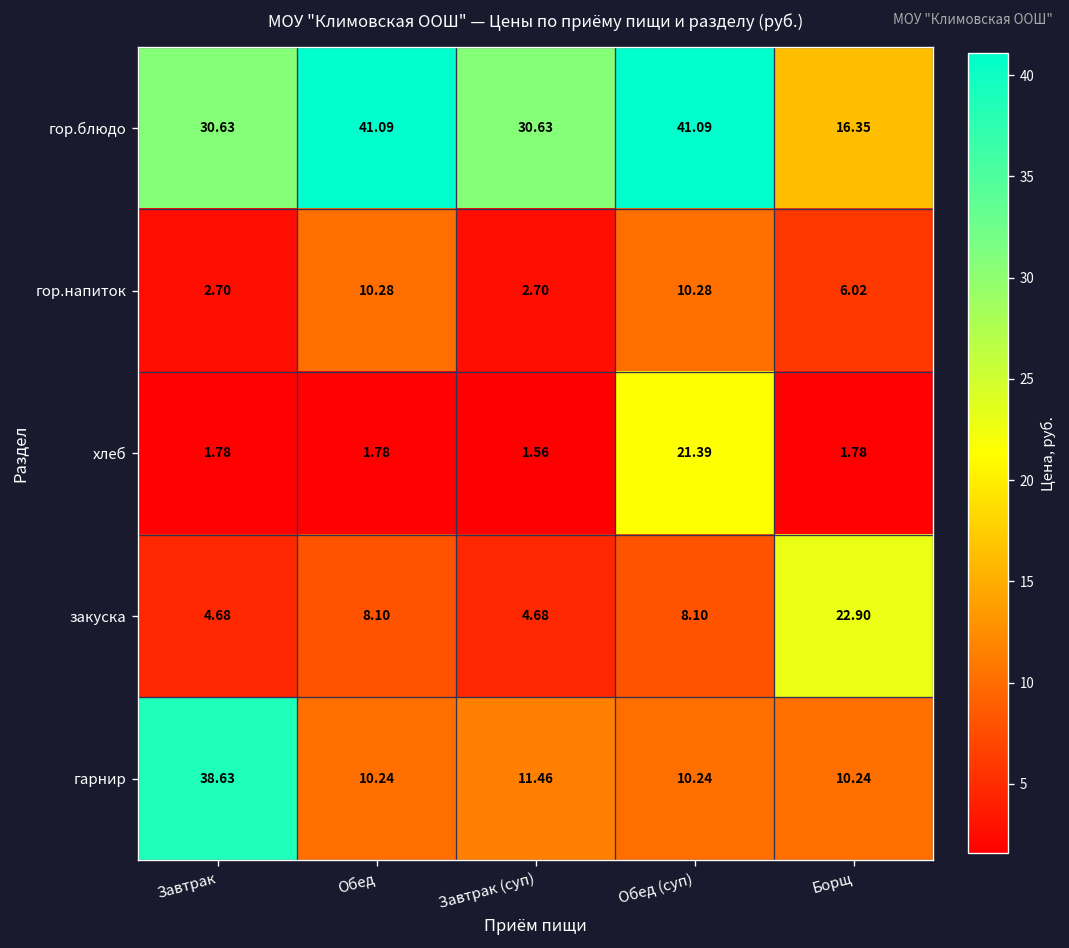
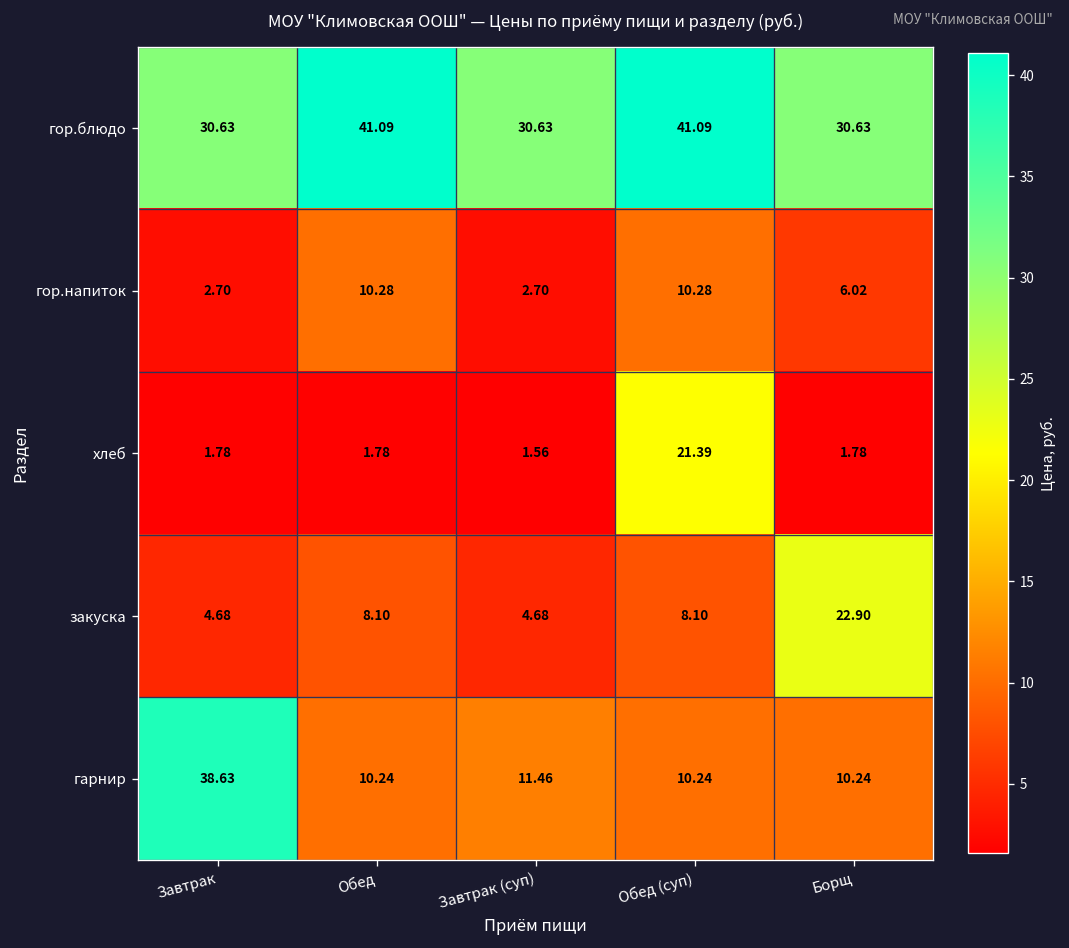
гор.блюдо, Борщ: 16.35 -> 30.63
